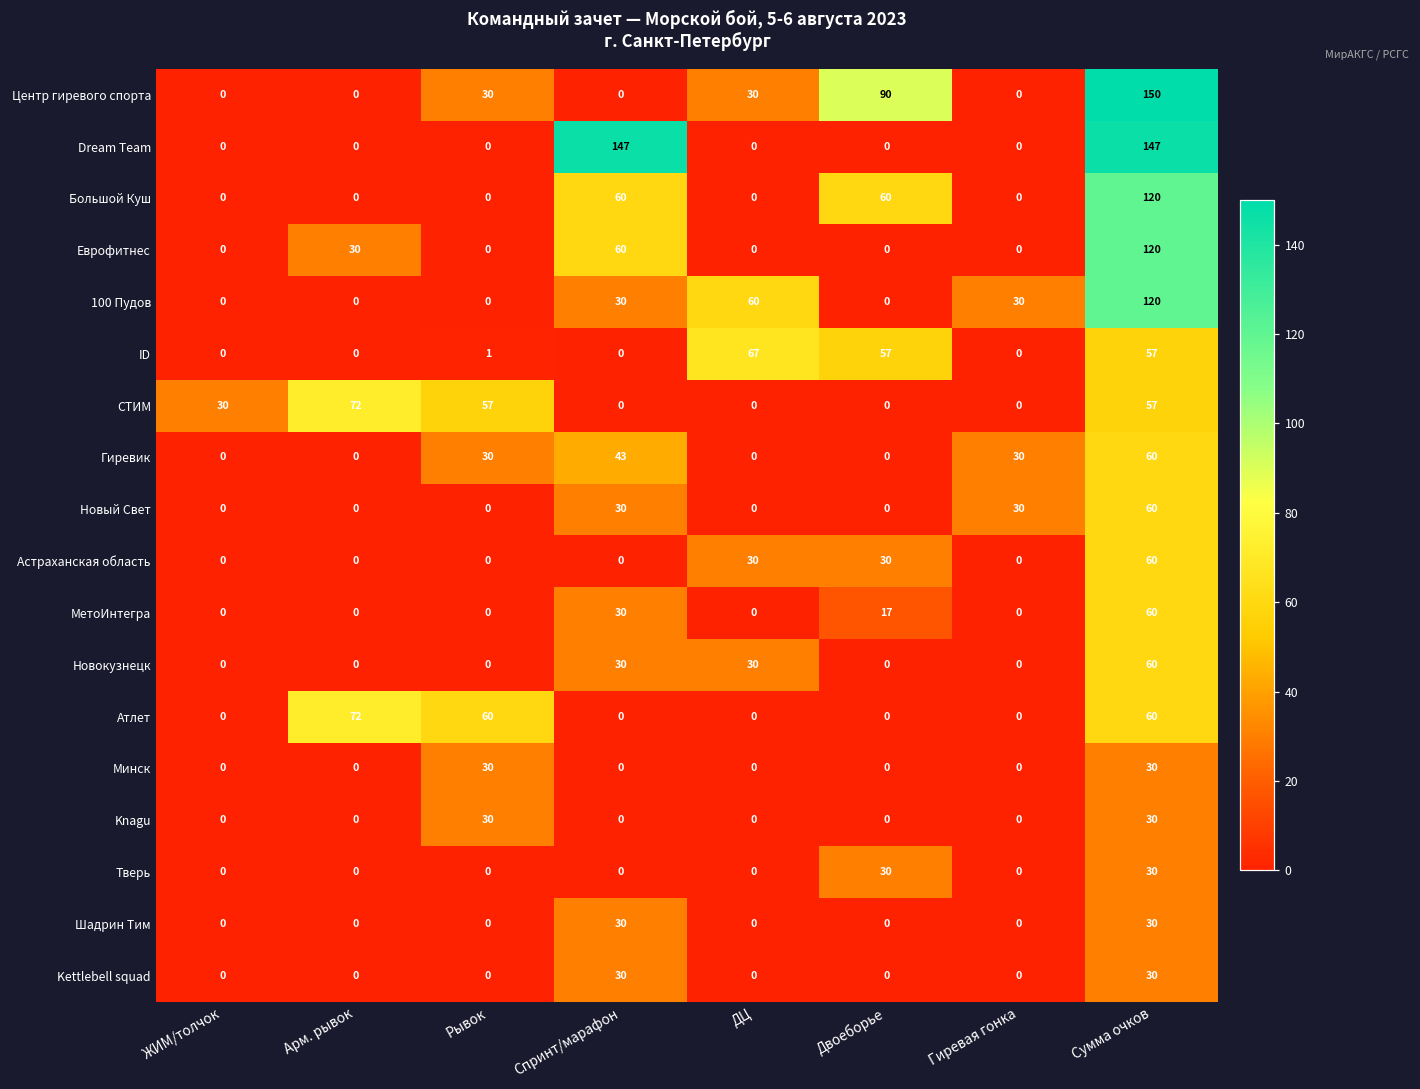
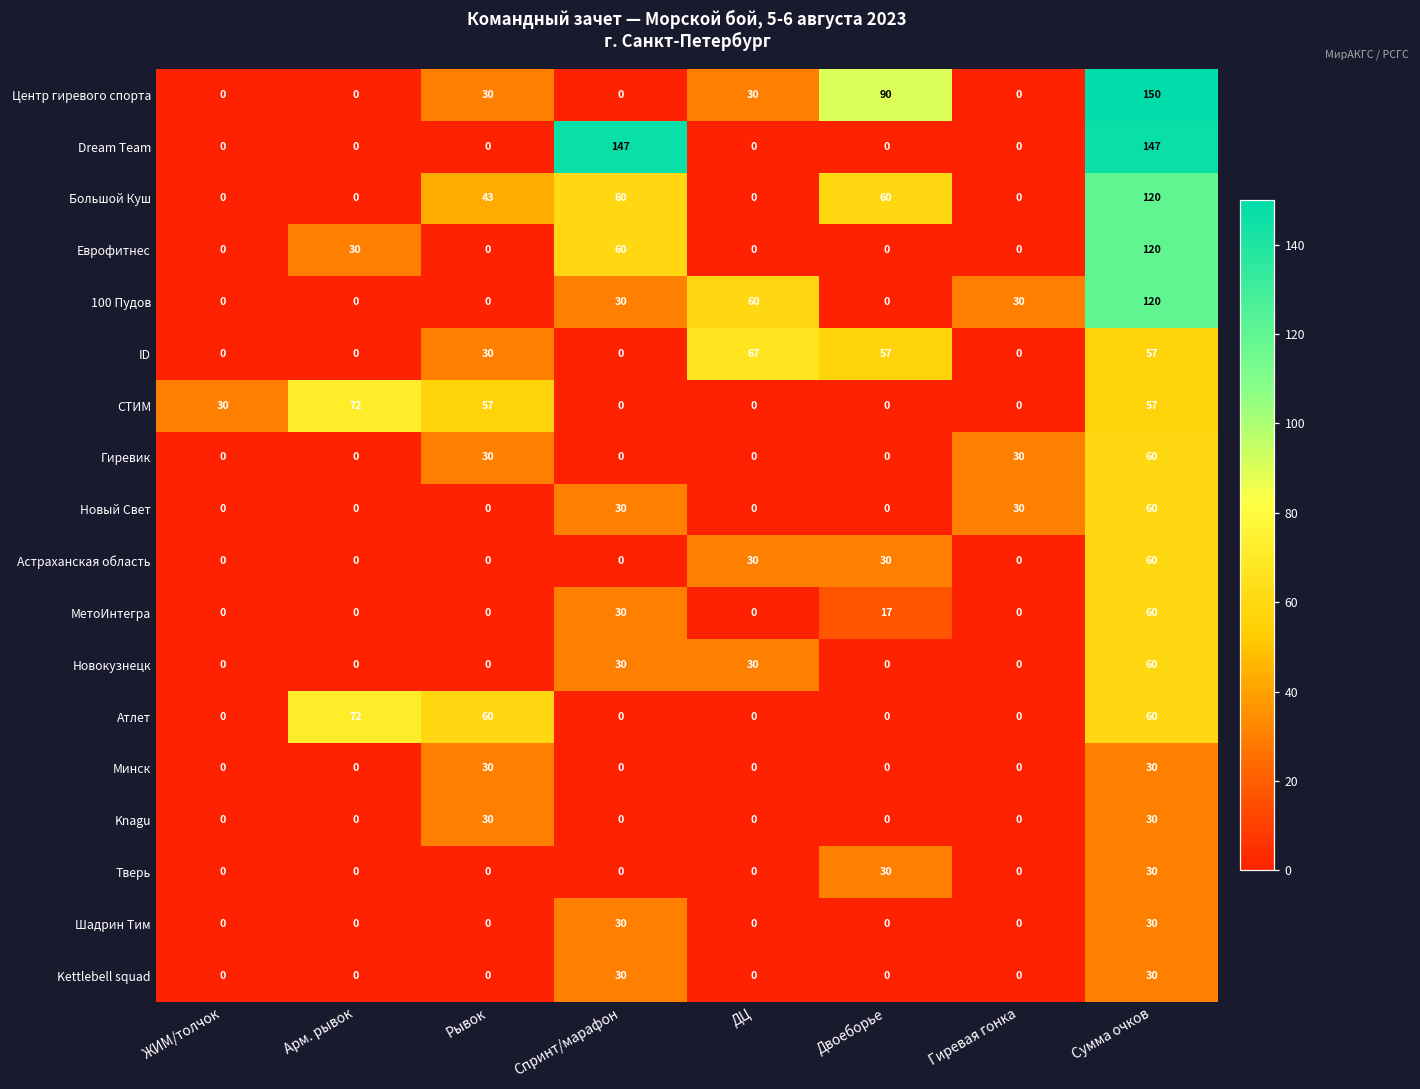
Большой Куш, Рывок: 0 -> 43
ID, Рывок: 1 -> 30
Гиревик, Спринт/марафон: 43 -> 0
